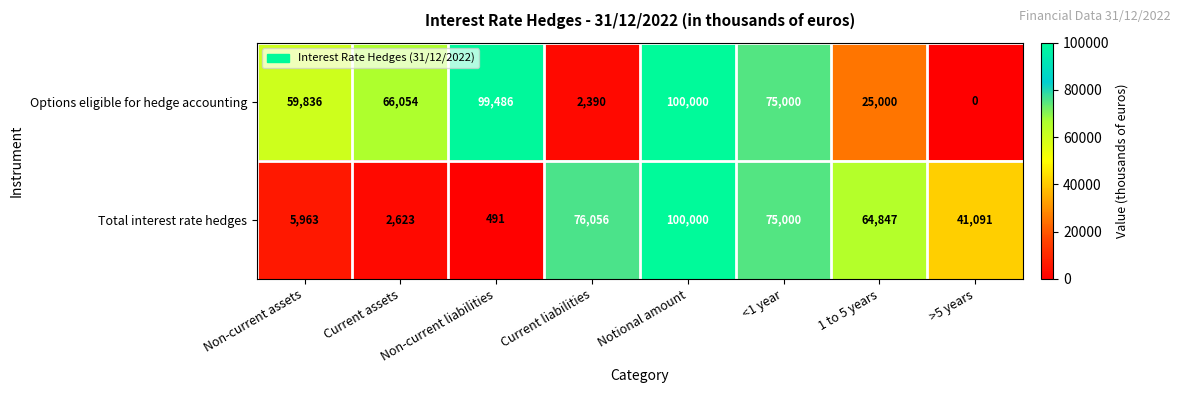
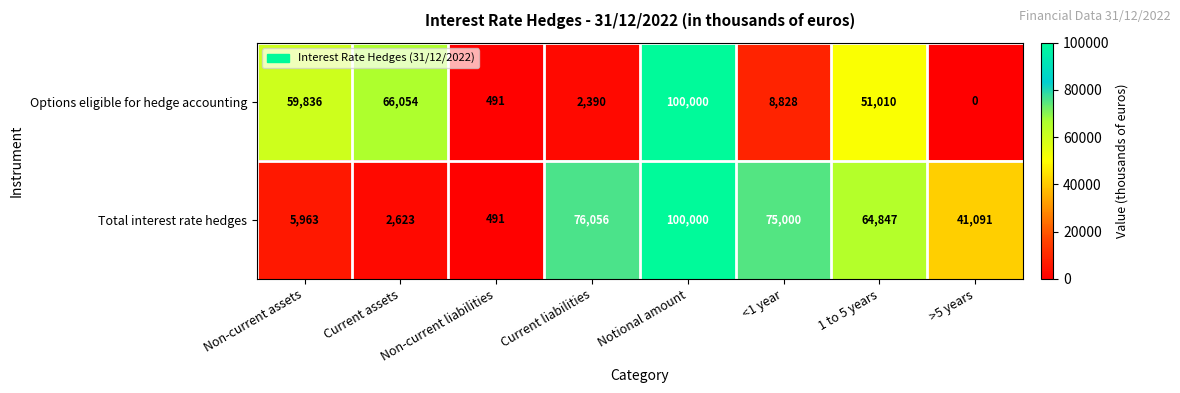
Options eligible for hedge accounting, Non-current liabilities: 99,486 -> 491
Options eligible for hedge accounting, <1 year: 75,000 -> 8,828
Options eligible for hedge accounting, 1 to 5 years: 25,000 -> 51,010
